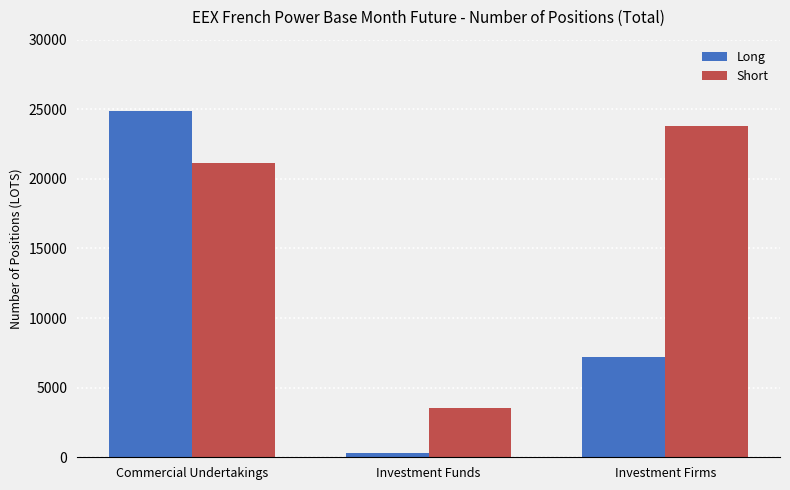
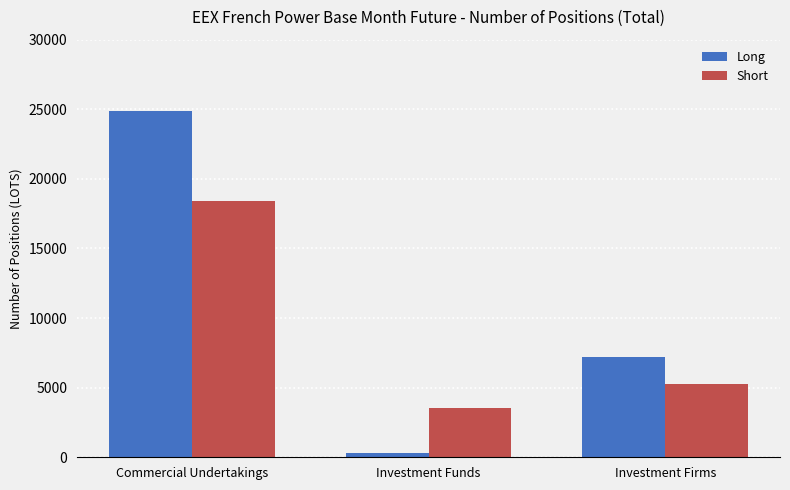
Short, Commercial Undertakings: 21100 -> 18400
Short, Investment Firms: 23800 -> 5300
